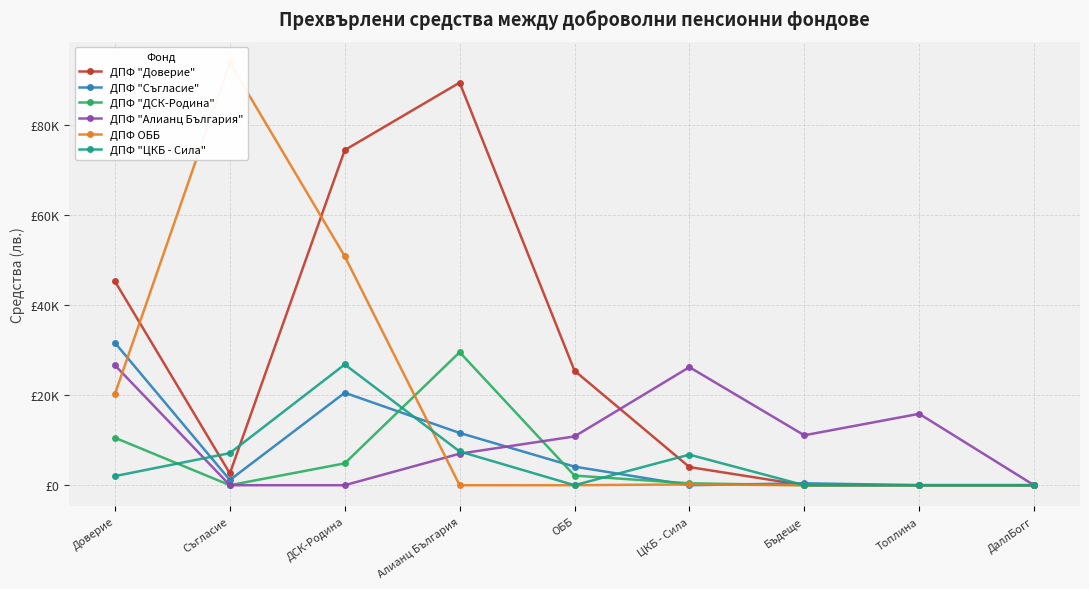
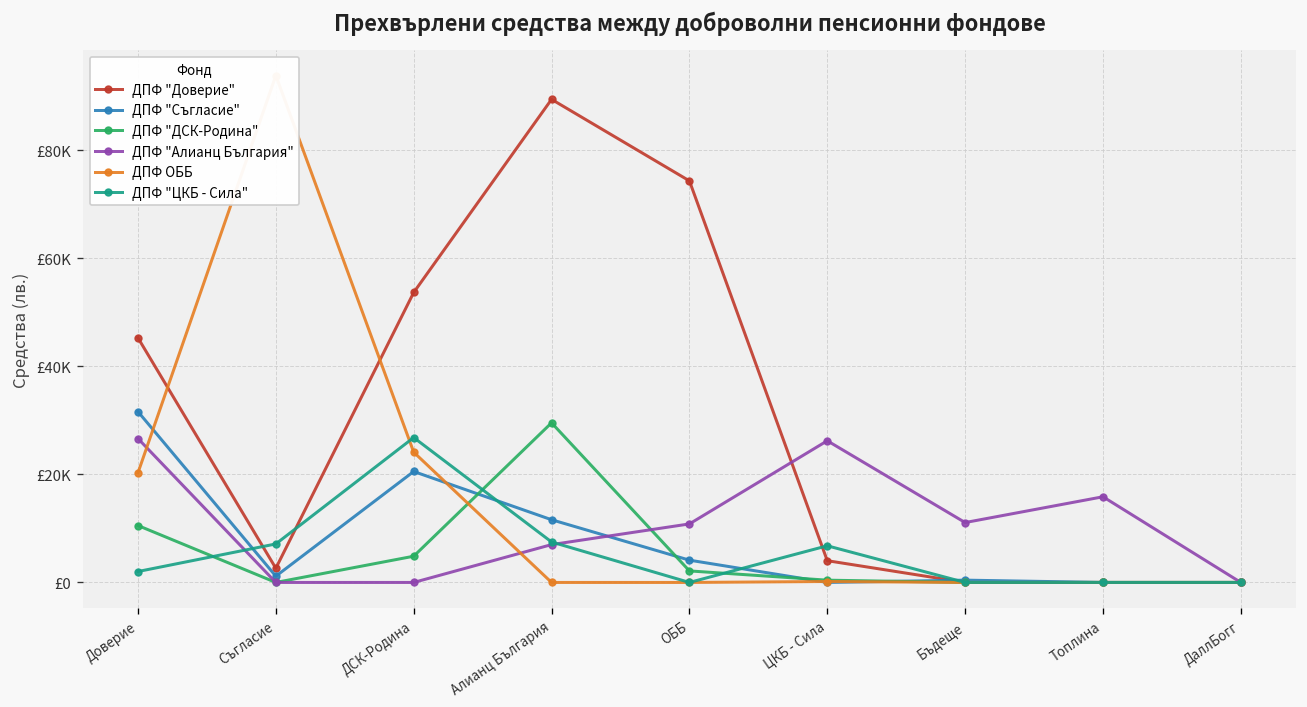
ДПФ "Доверие", ДСК-Родина: £74000 -> £54000
ДПФ ОББ, ДСК-Родина: £51000 -> £24000
ДПФ "Доверие", ОББ: £25000 -> £74000
